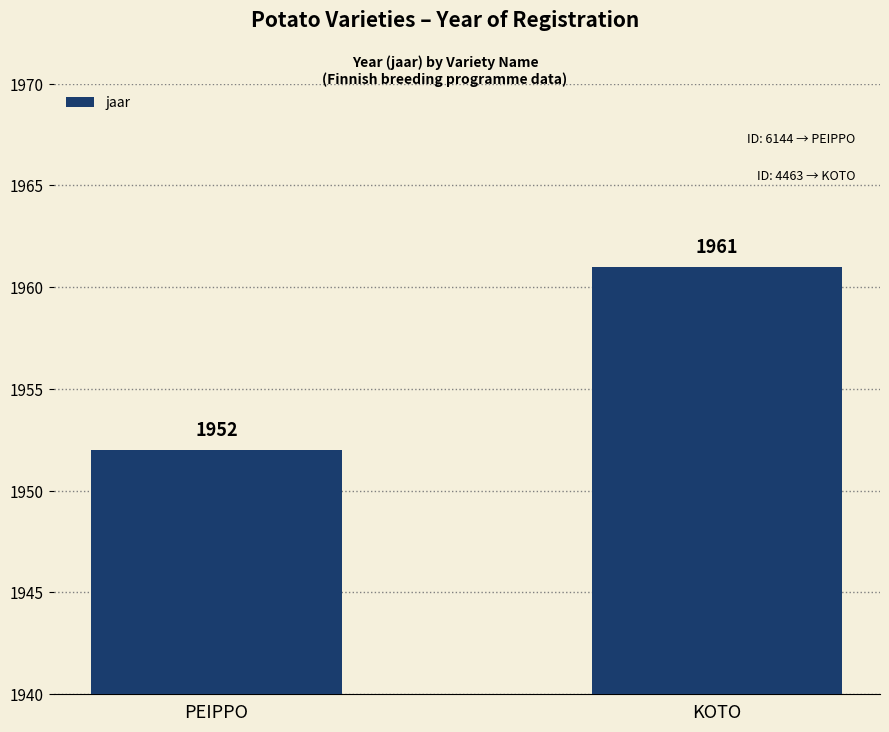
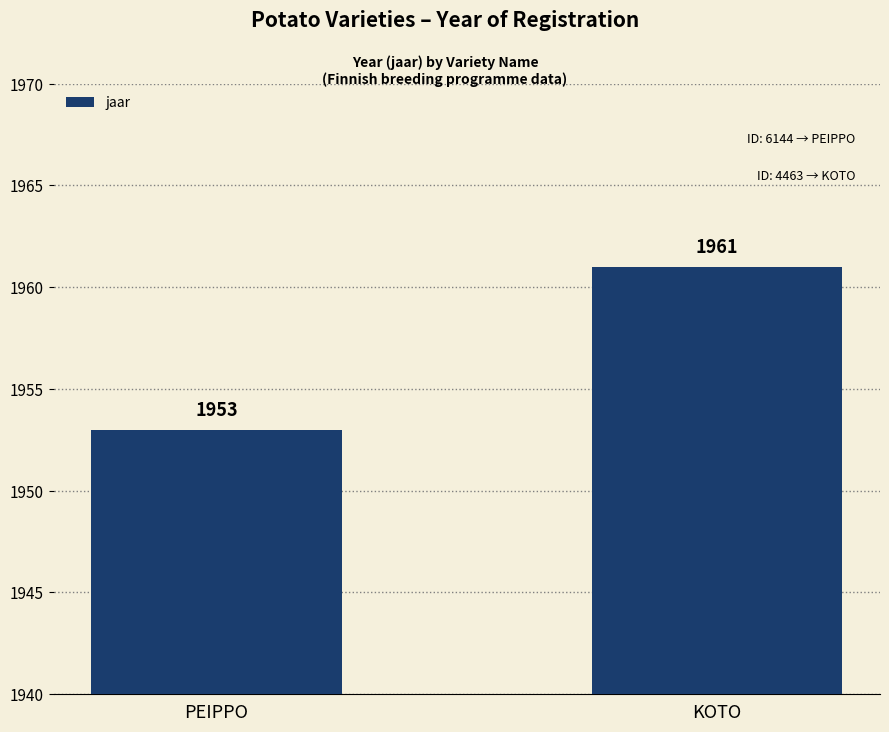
PEIPPO: 1952 -> 1953
